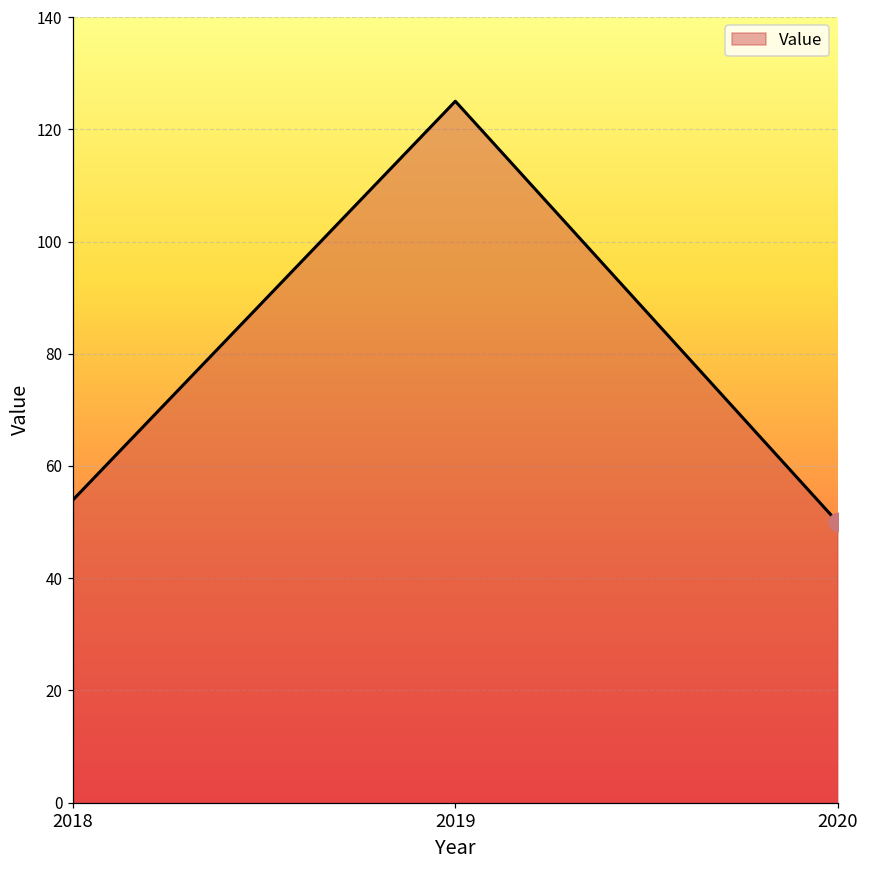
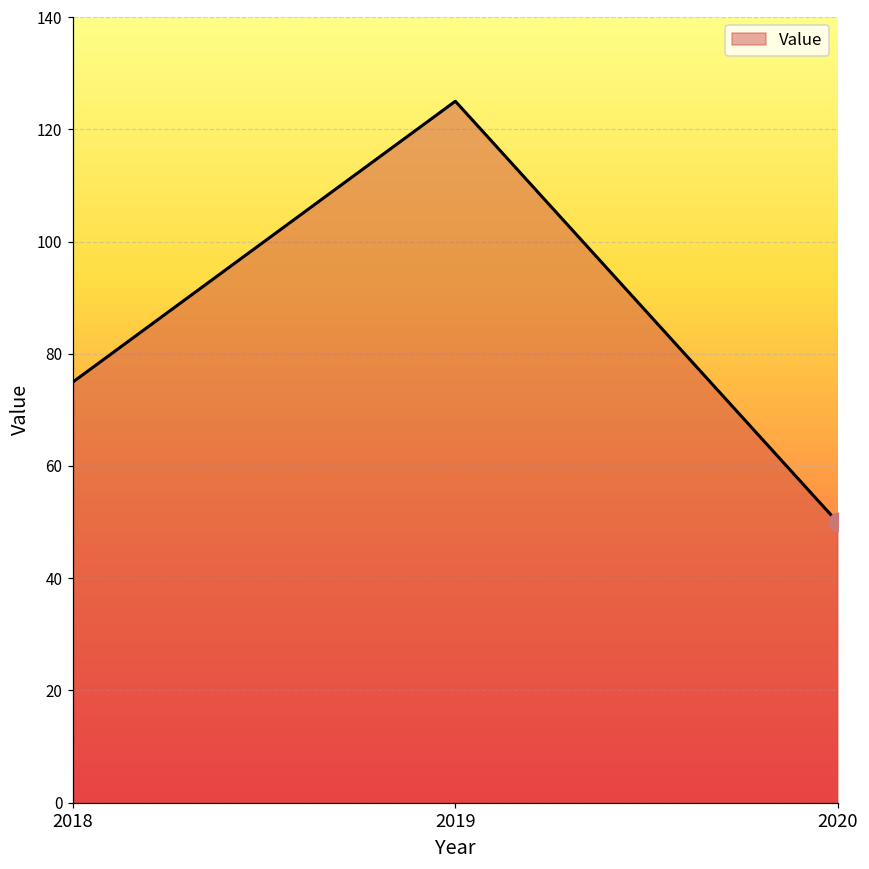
Value, 2018: 54 -> 75
